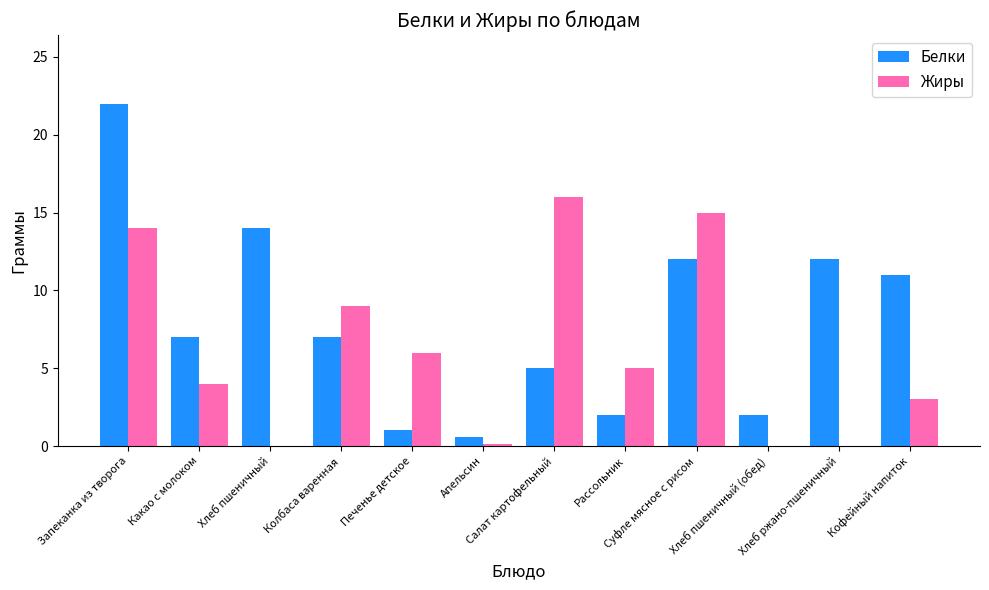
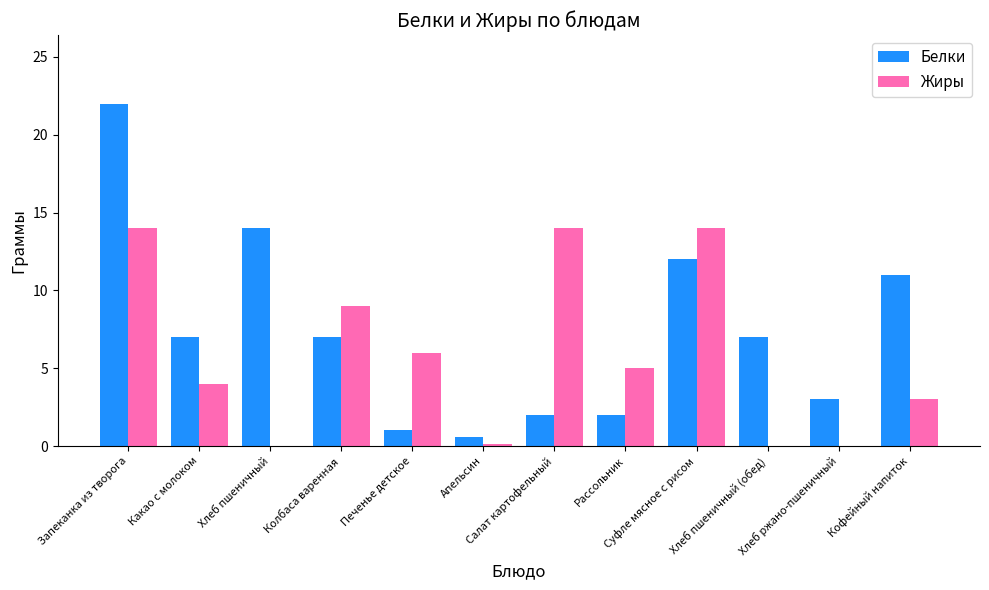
Белки, Салат картофельный: 5 -> 2
Жиры, Салат картофельный: 16 -> 14
Жиры, Суфле мясное с рисом: 15 -> 14
Белки, Хлеб пшеничный (обед): 2 -> 7
Белки, Хлеб ржано-пшеничный: 12 -> 3
